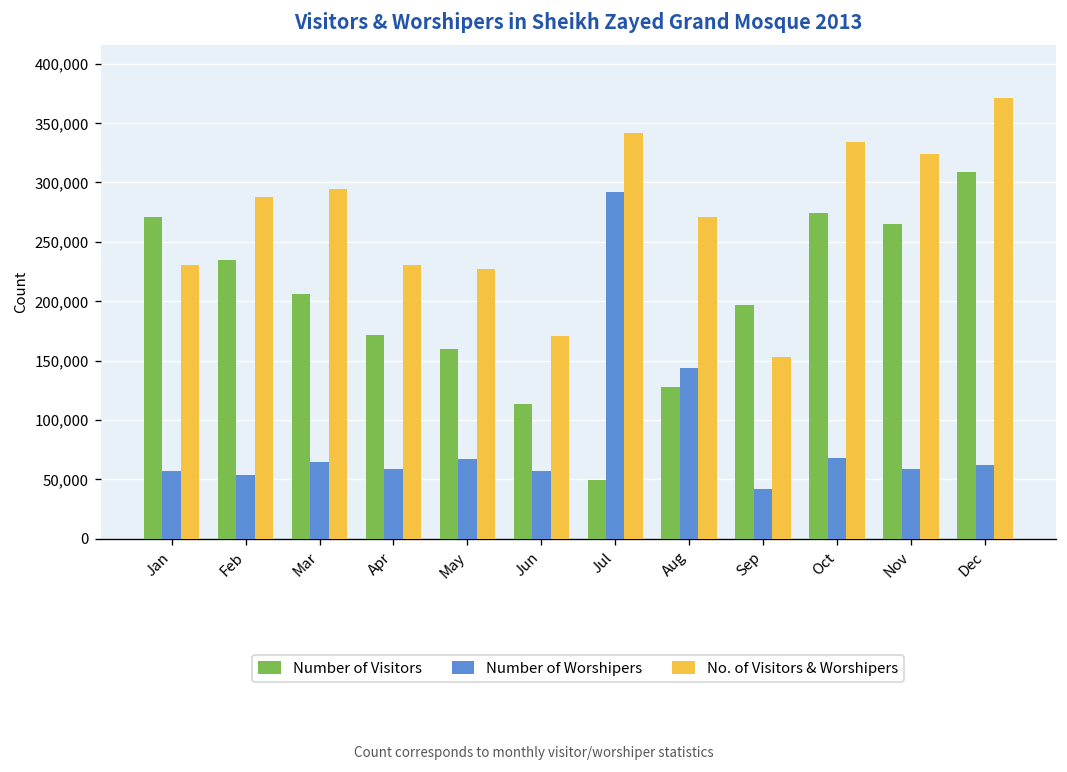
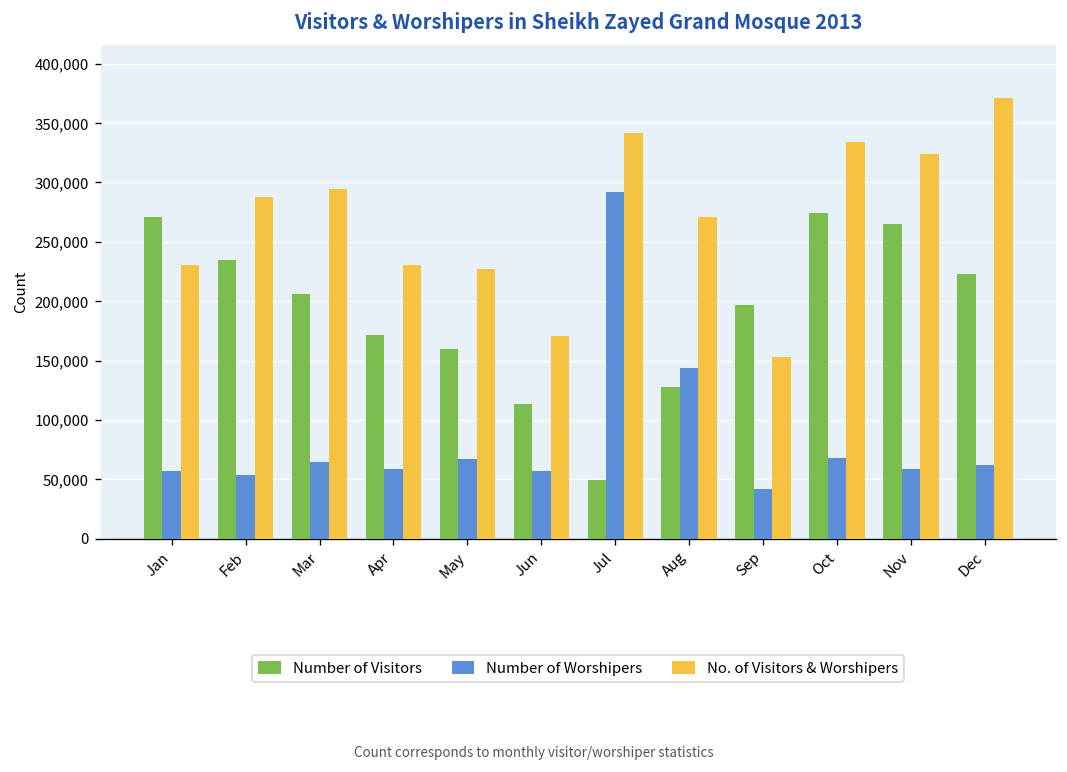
Number of Visitors, Dec: 310,000 -> 220,000
